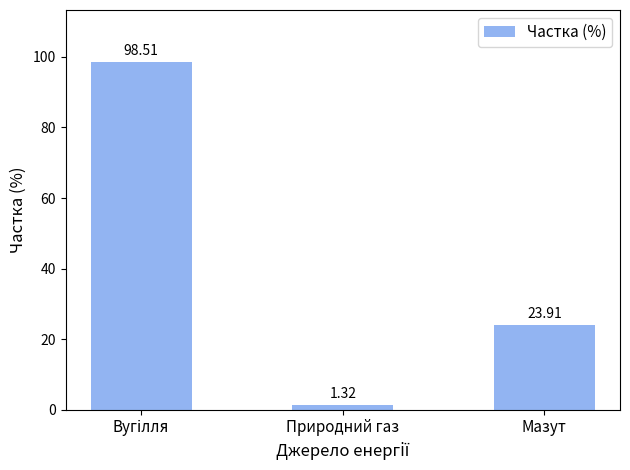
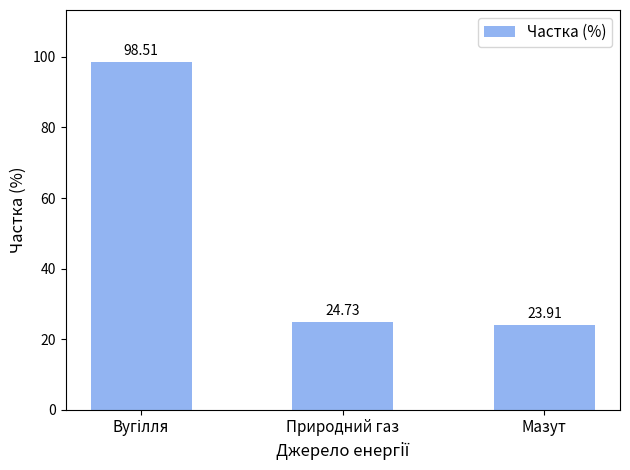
Природний газ: 1.32 -> 24.73
